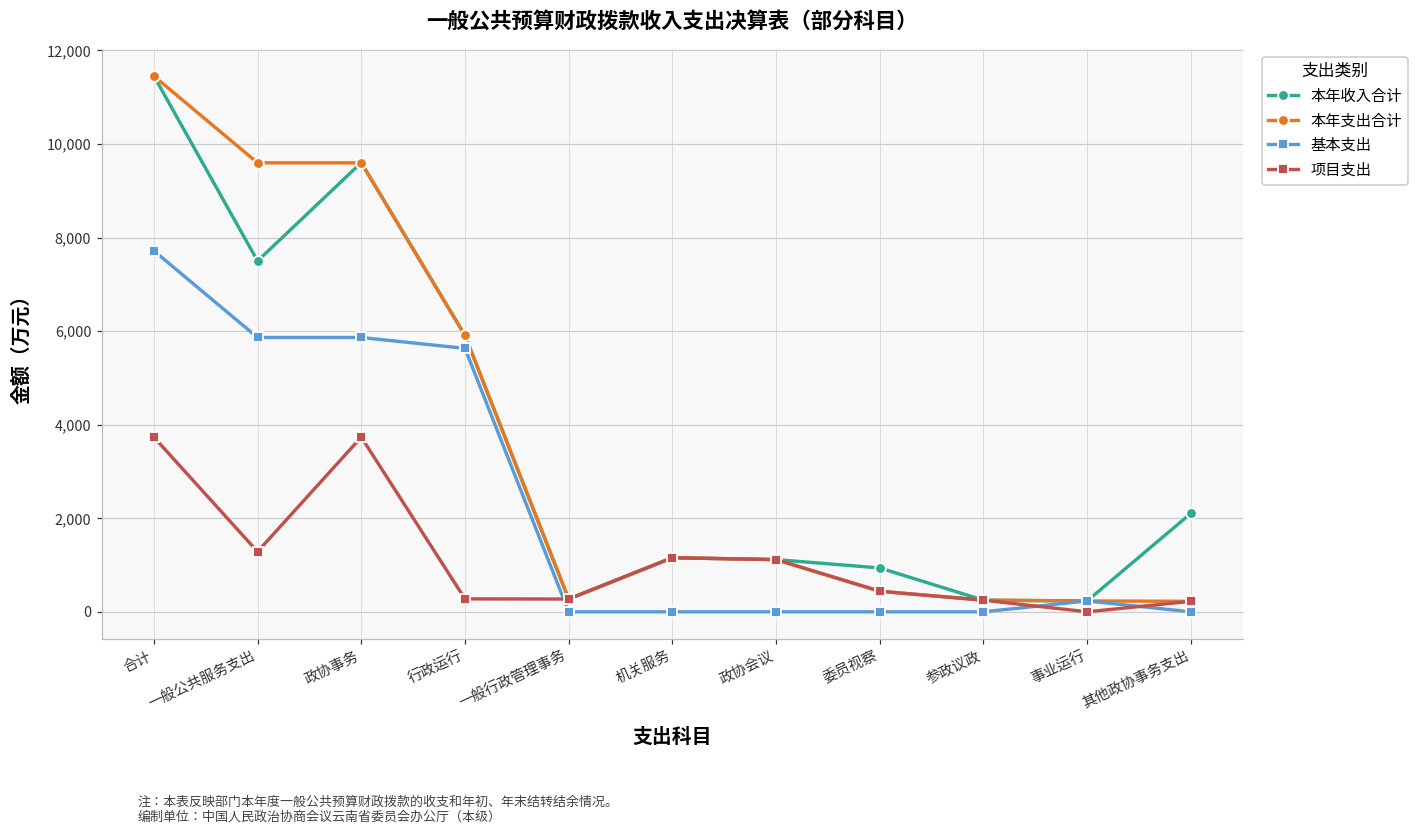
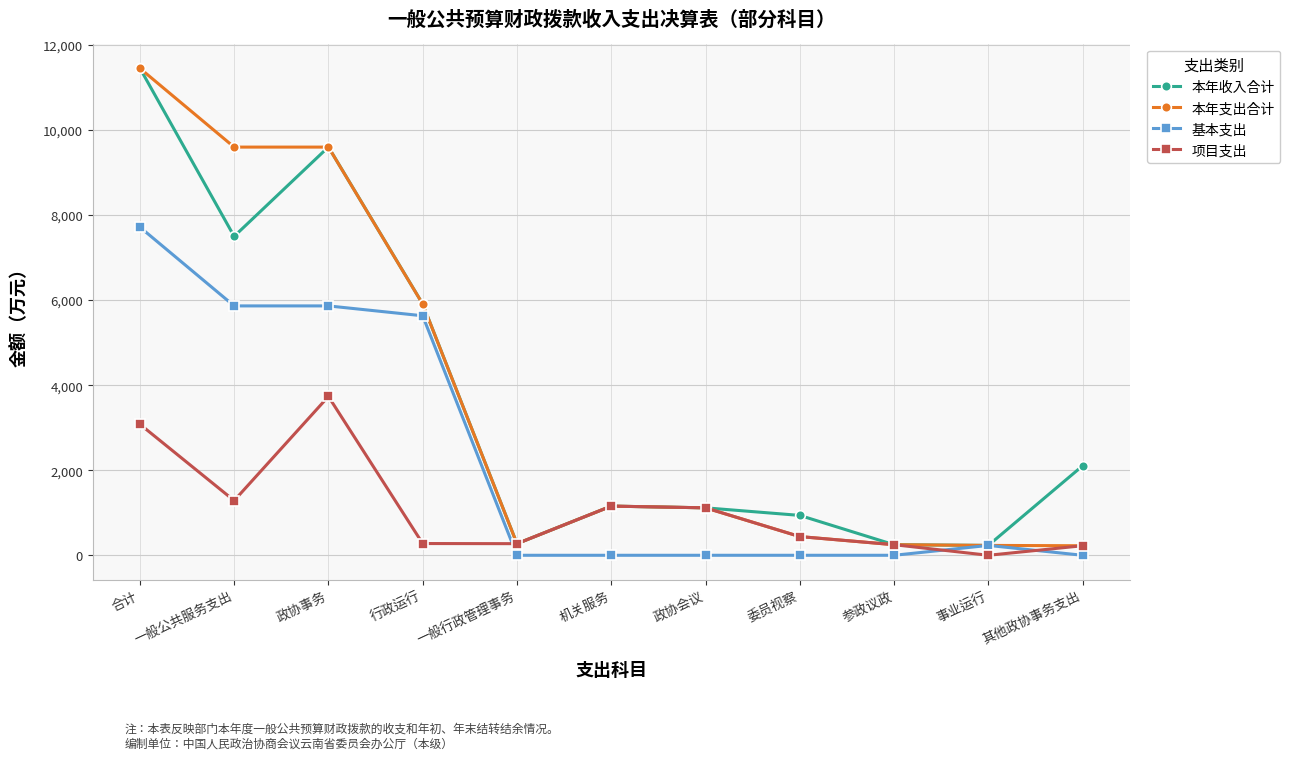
项目支出, 合计: 3,700 -> 3,100
